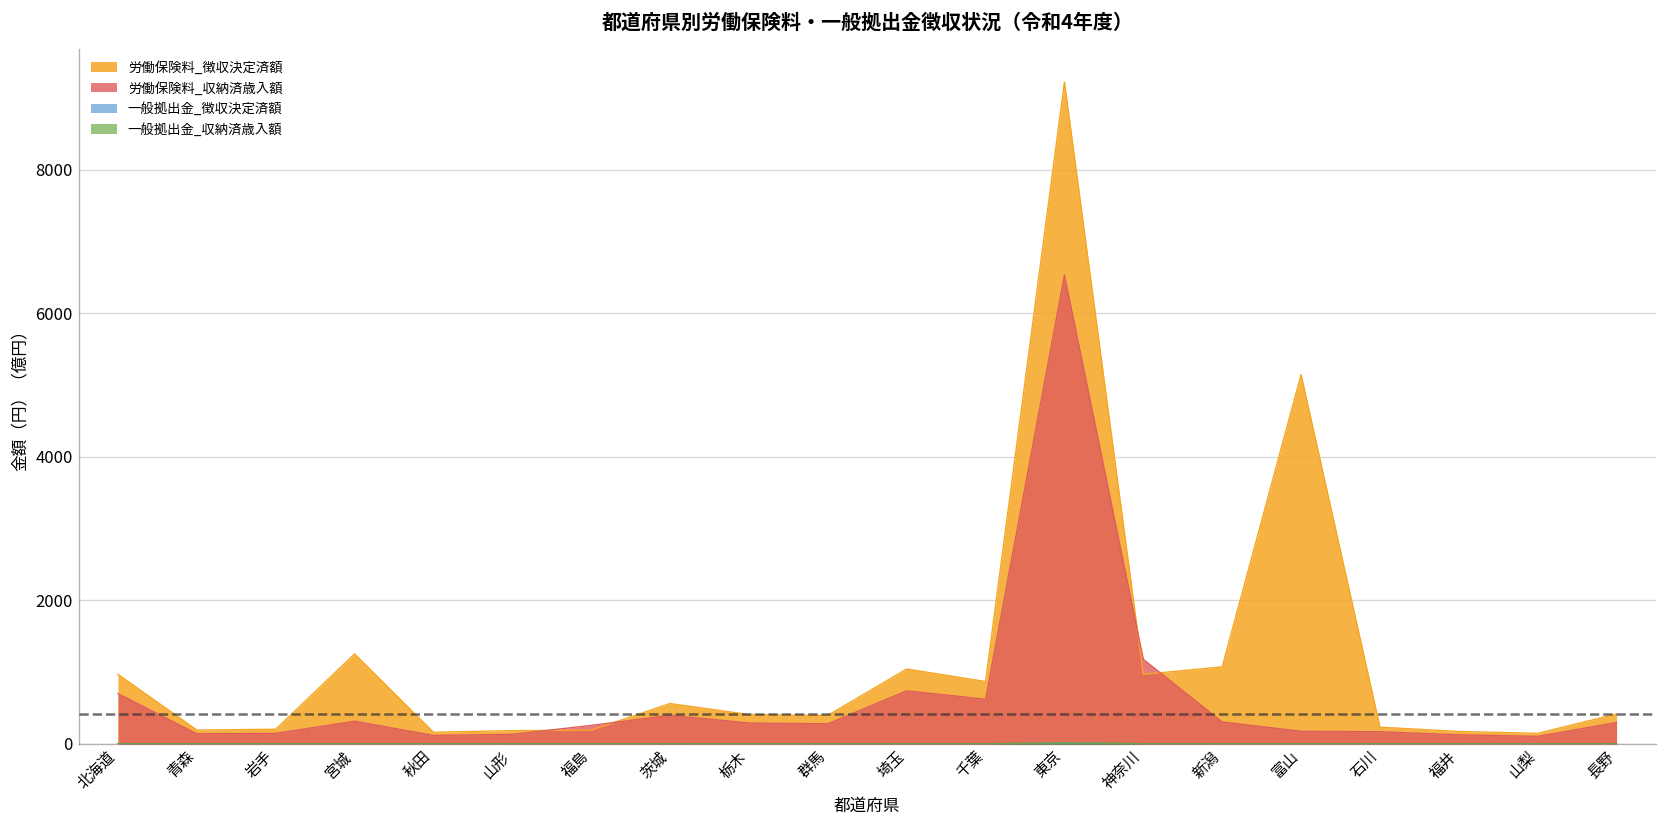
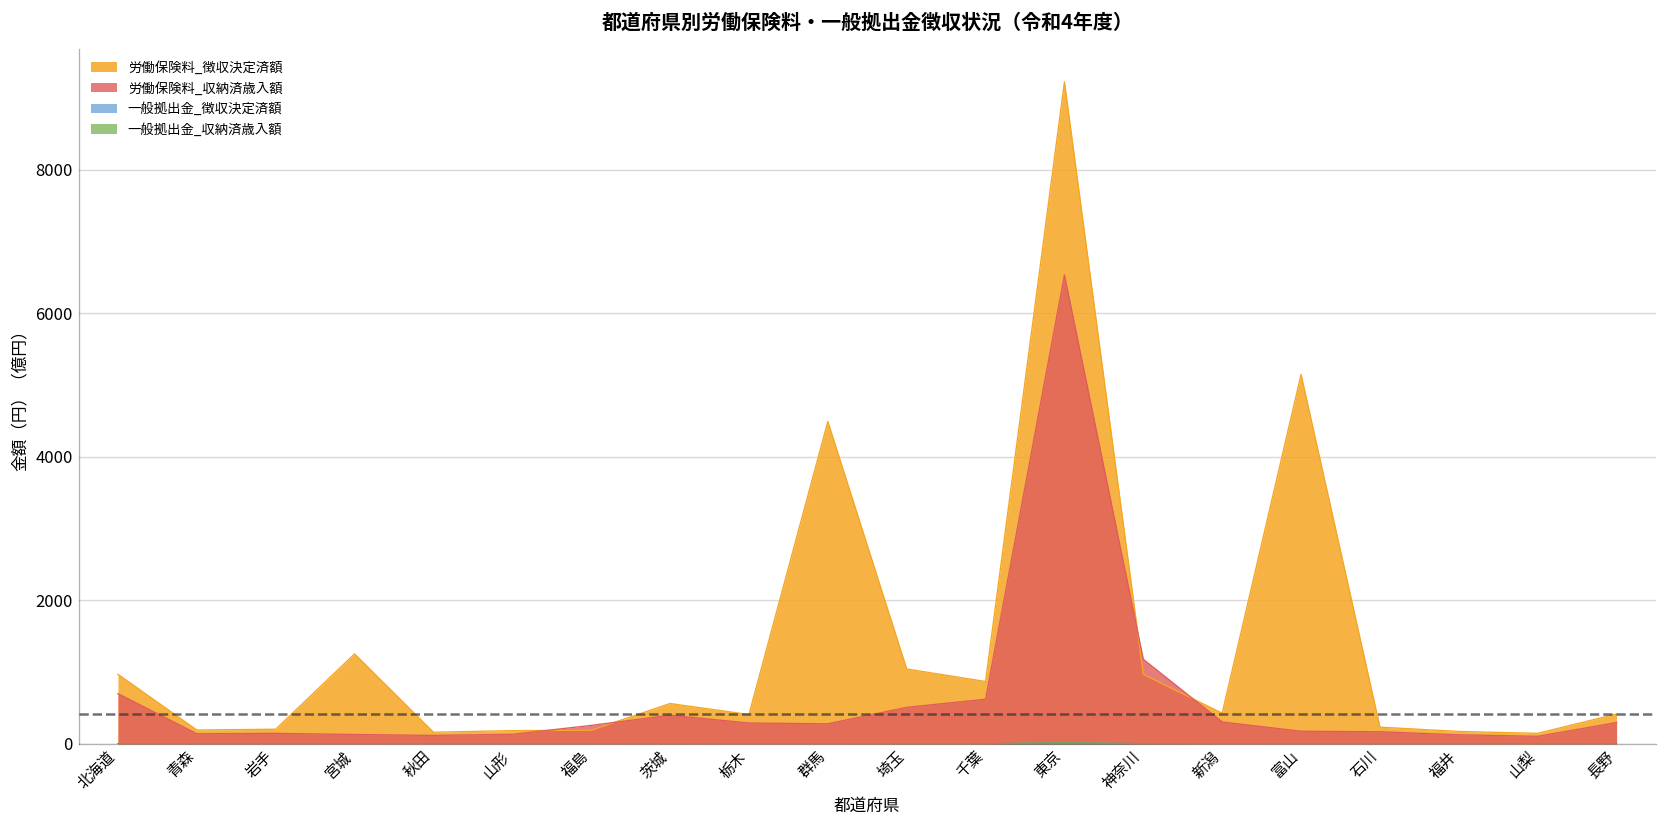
労働保険料_収納済歳入額, 宮城: 300 -> 100
労働保険料_徴収決定済額, 群馬: 400 -> 4500
労働保険料_収納済歳入額, 埼玉: 700 -> 500
労働保険料_徴収決定済額, 新潟: 1100 -> 400
